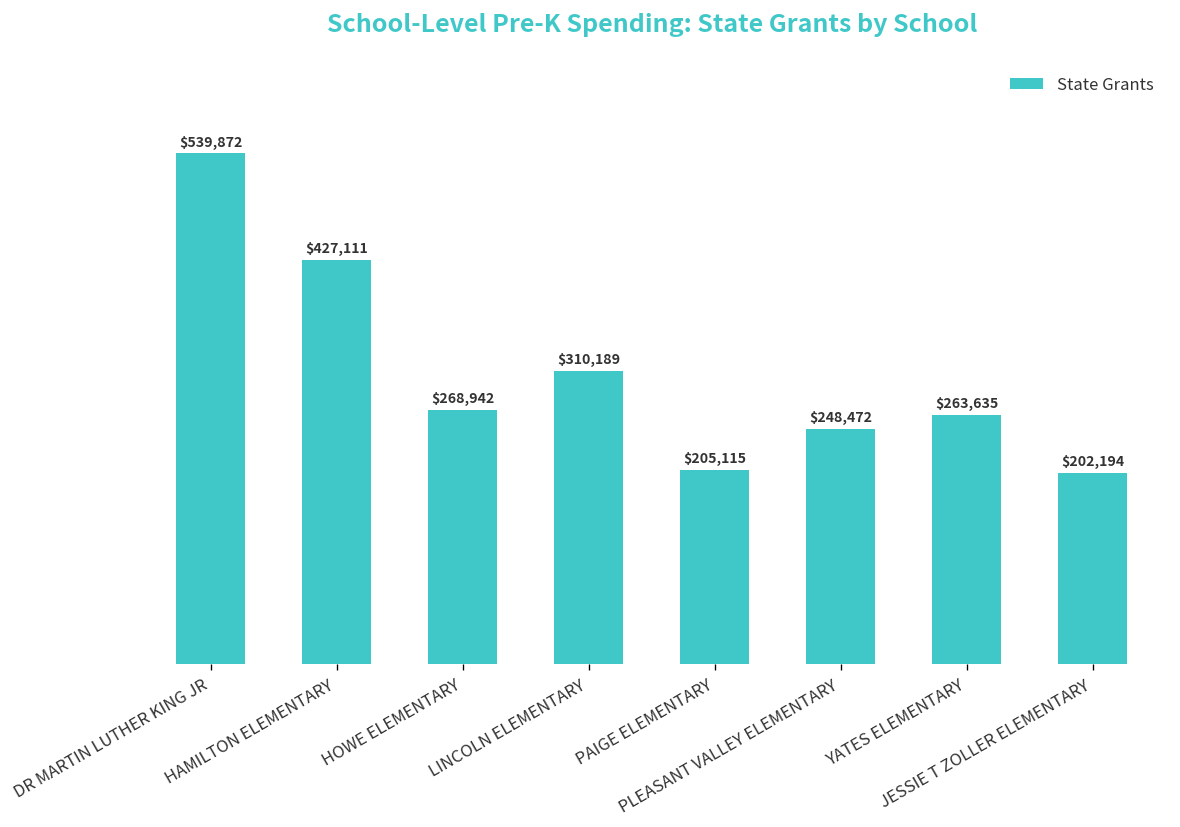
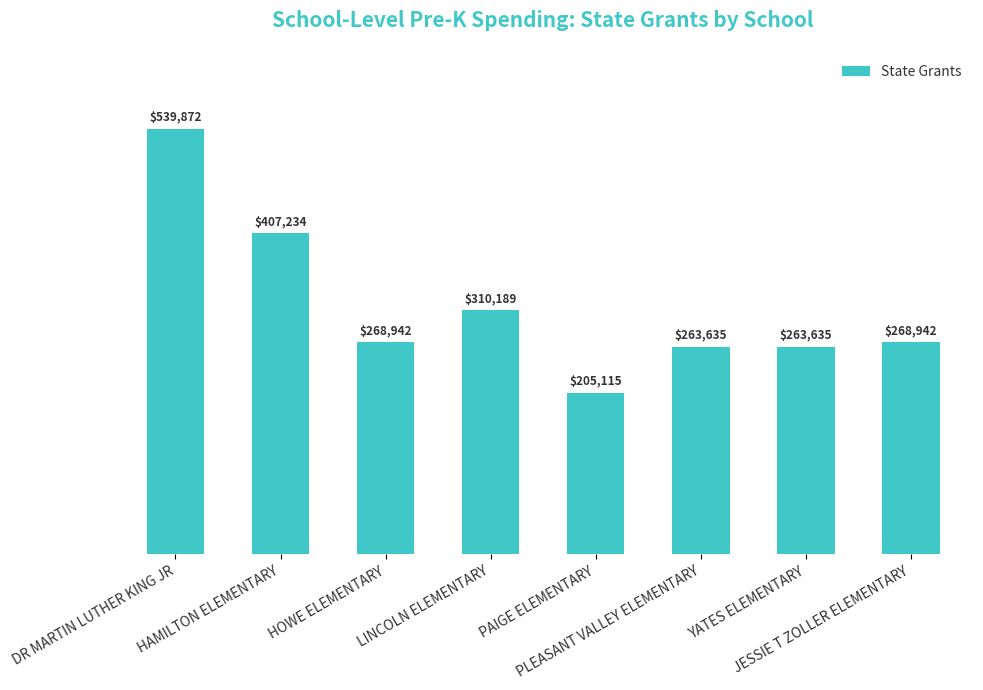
HAMILTON ELEMENTARY: $427,111 -> $407,234
PLEASANT VALLEY ELEMENTARY: $248,472 -> $263,635
JESSIE T ZOLLER ELEMENTARY: $202,194 -> $268,942
